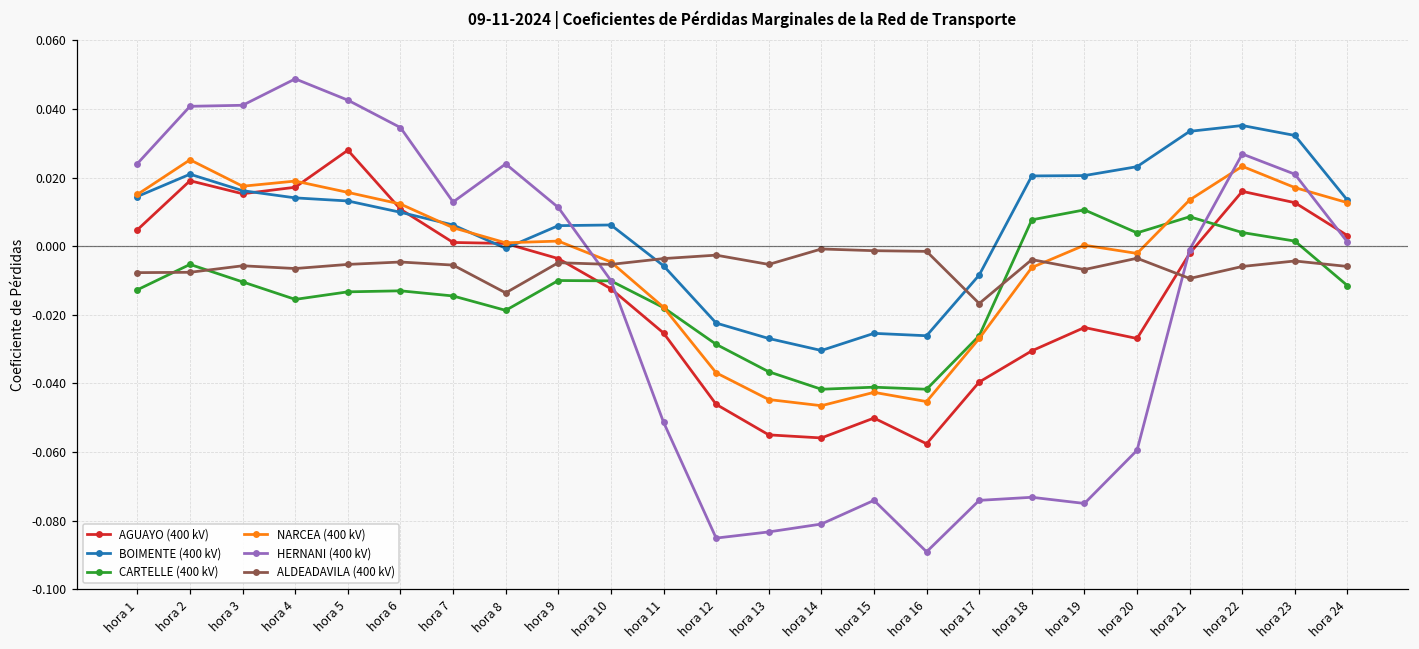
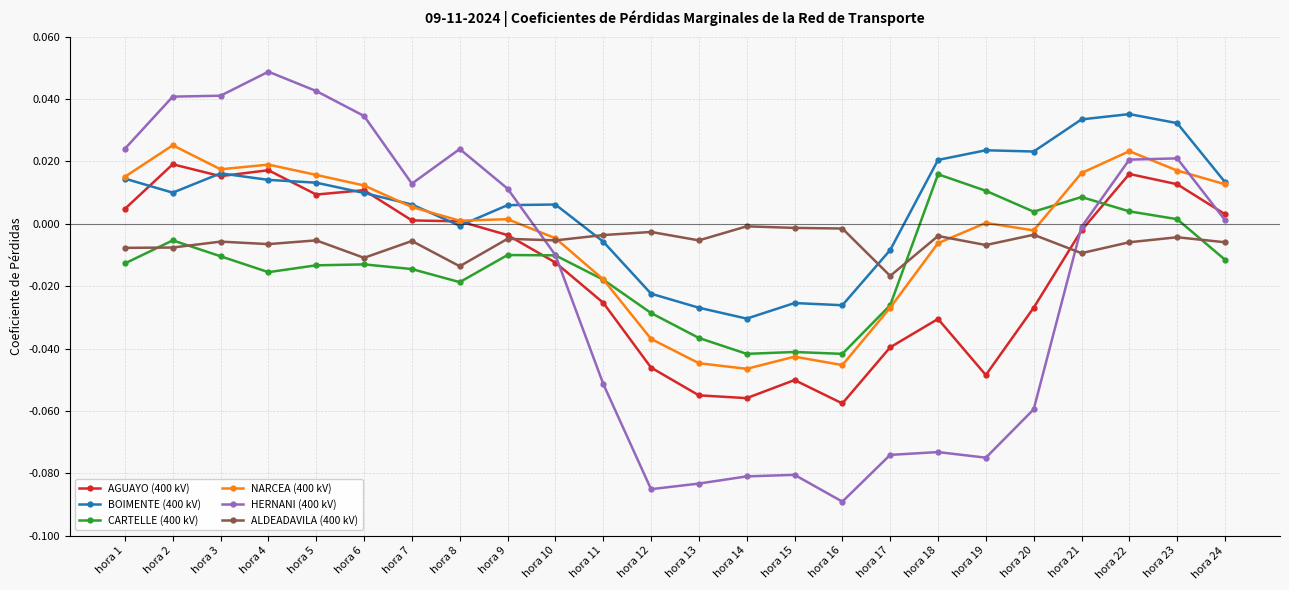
BOIMENTE (400 kV), hora 2: 0.021 -> 0.010
AGUAYO (400 kV), hora 5: 0.028 -> 0.009
ALDEADAVILA (400 kV), hora 6: -0.005 -> -0.011
HERNANI (400 kV), hora 15: -0.074 -> -0.081
CARTELLE (400 kV), hora 18: 0.008 -> 0.016
AGUAYO (400 kV), hora 19: -0.024 -> -0.049
BOIMENTE (400 kV), hora 19: 0.021 -> 0.024
NARCEA (400 kV), hora 21: 0.014 -> 0.016
HERNANI (400 kV), hora 22: 0.027 -> 0.021
